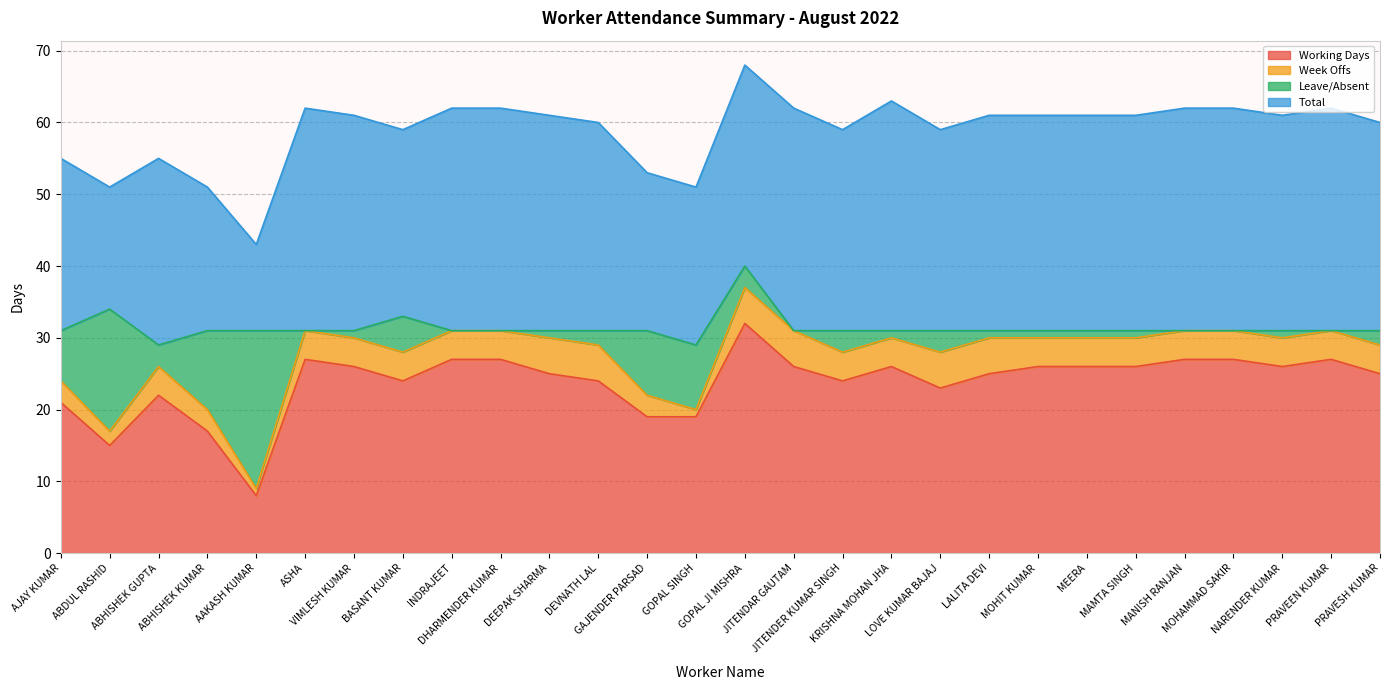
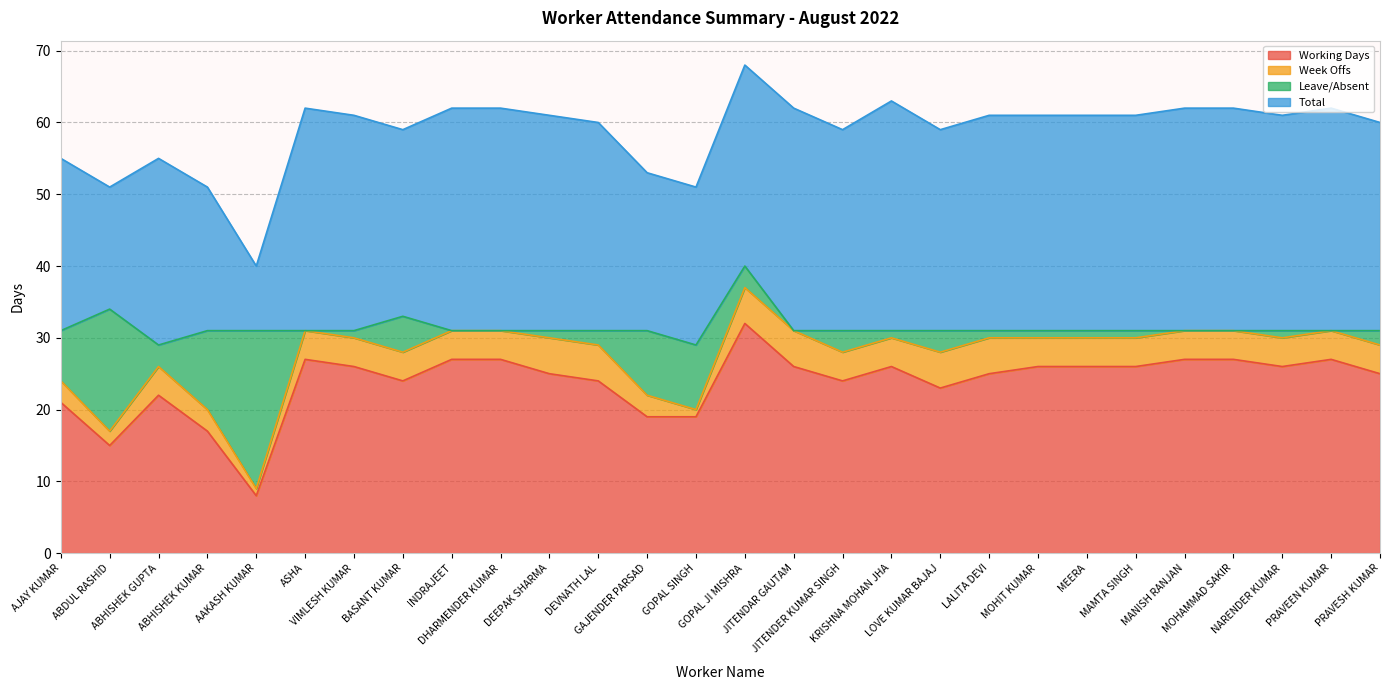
Total, AAKASH KUMAR: 12 -> 9
